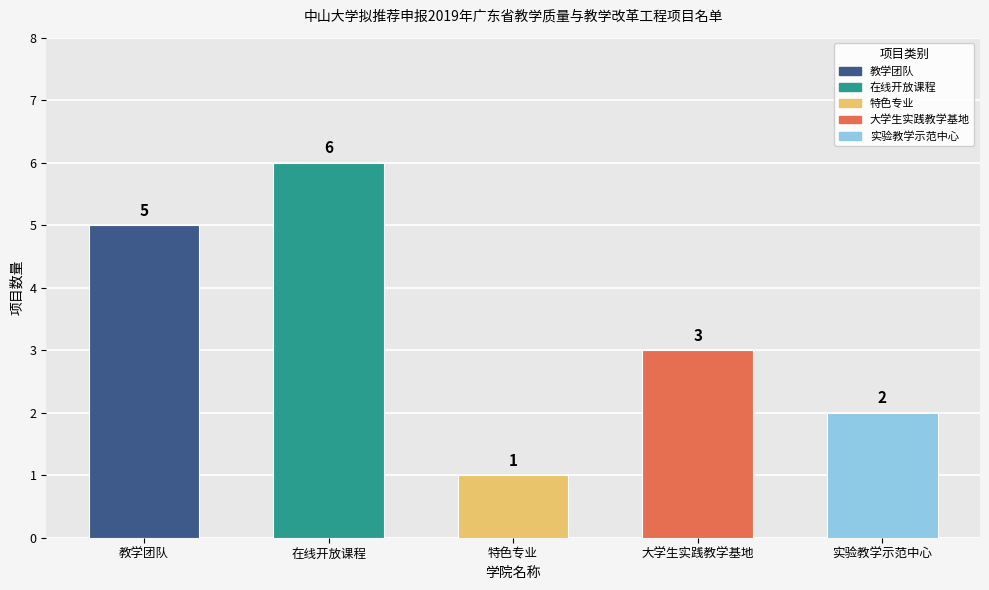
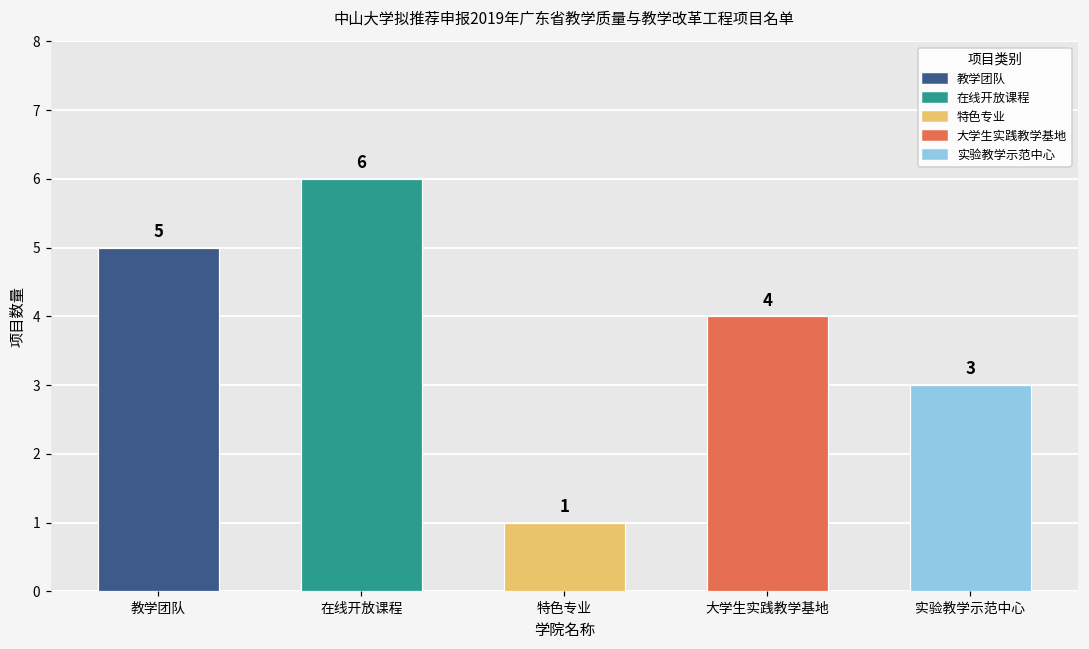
大学生实践教学基地: 3 -> 4
实验教学示范中心: 2 -> 3
